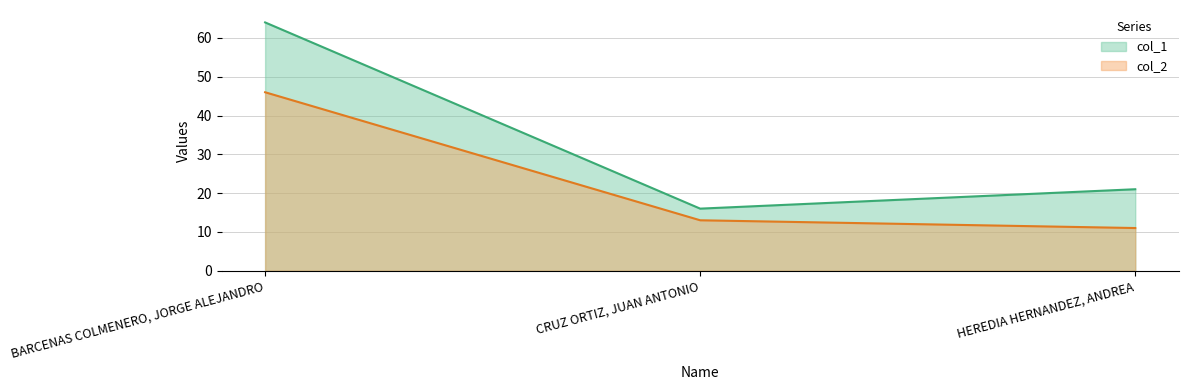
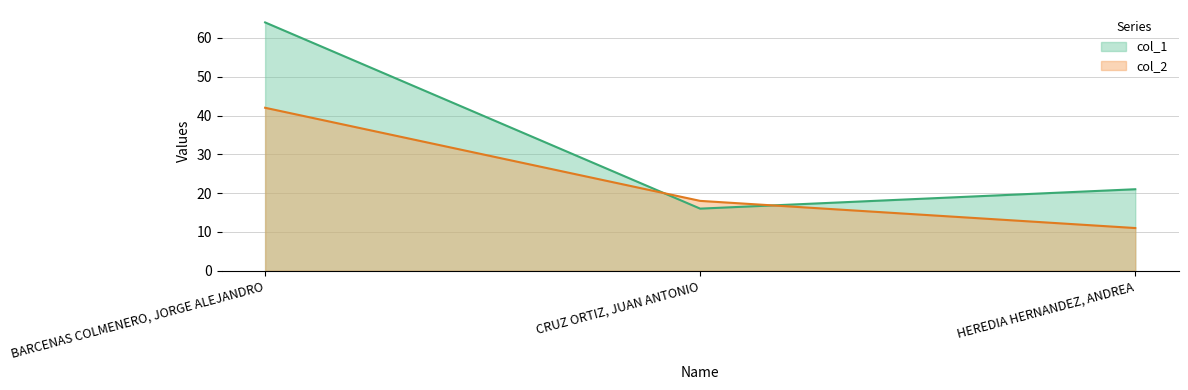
col_2, BARCENAS COLMENERO, JORGE ALEJANDRO: 46 -> 42
col_2, CRUZ ORTIZ, JUAN ANTONIO: 13 -> 18
